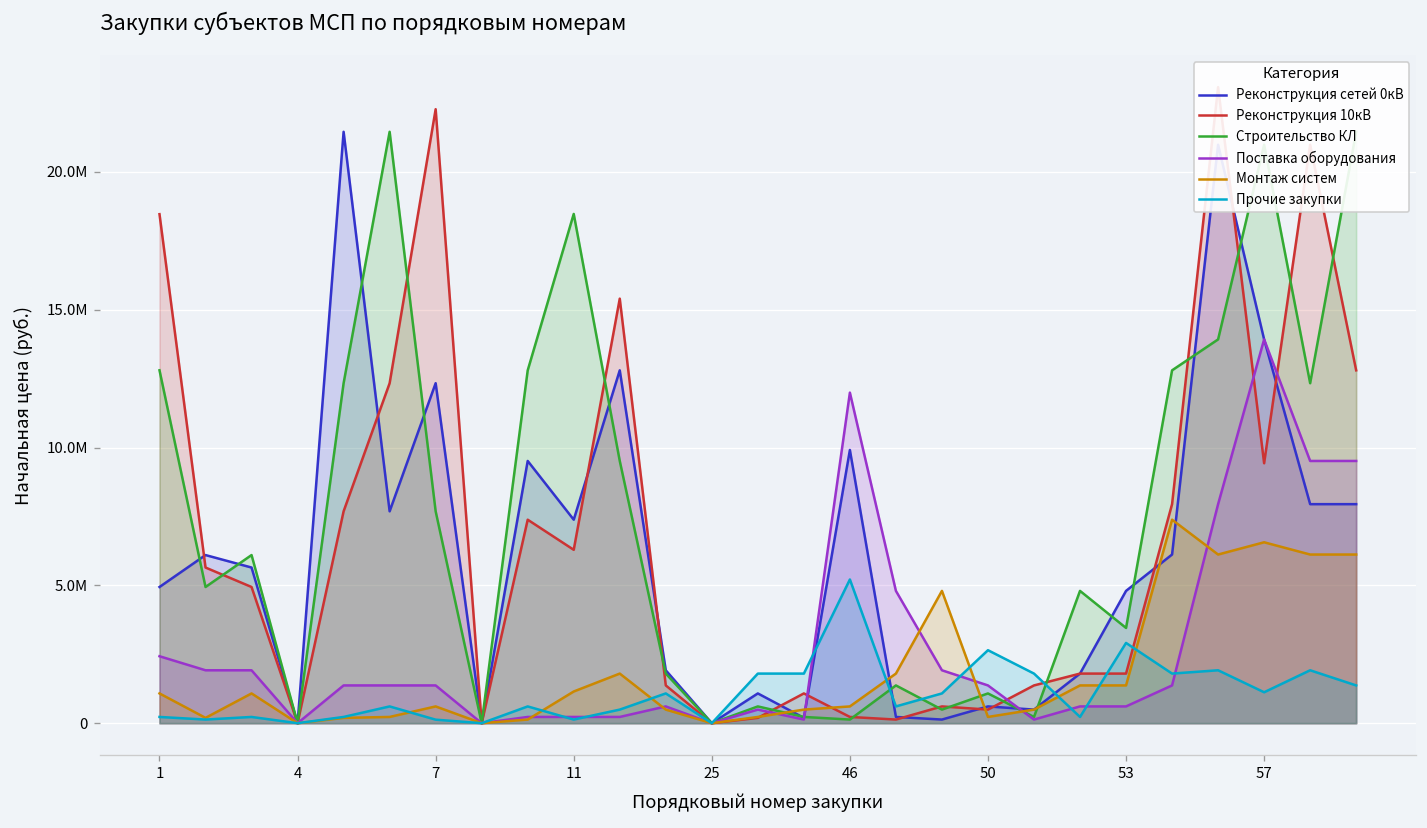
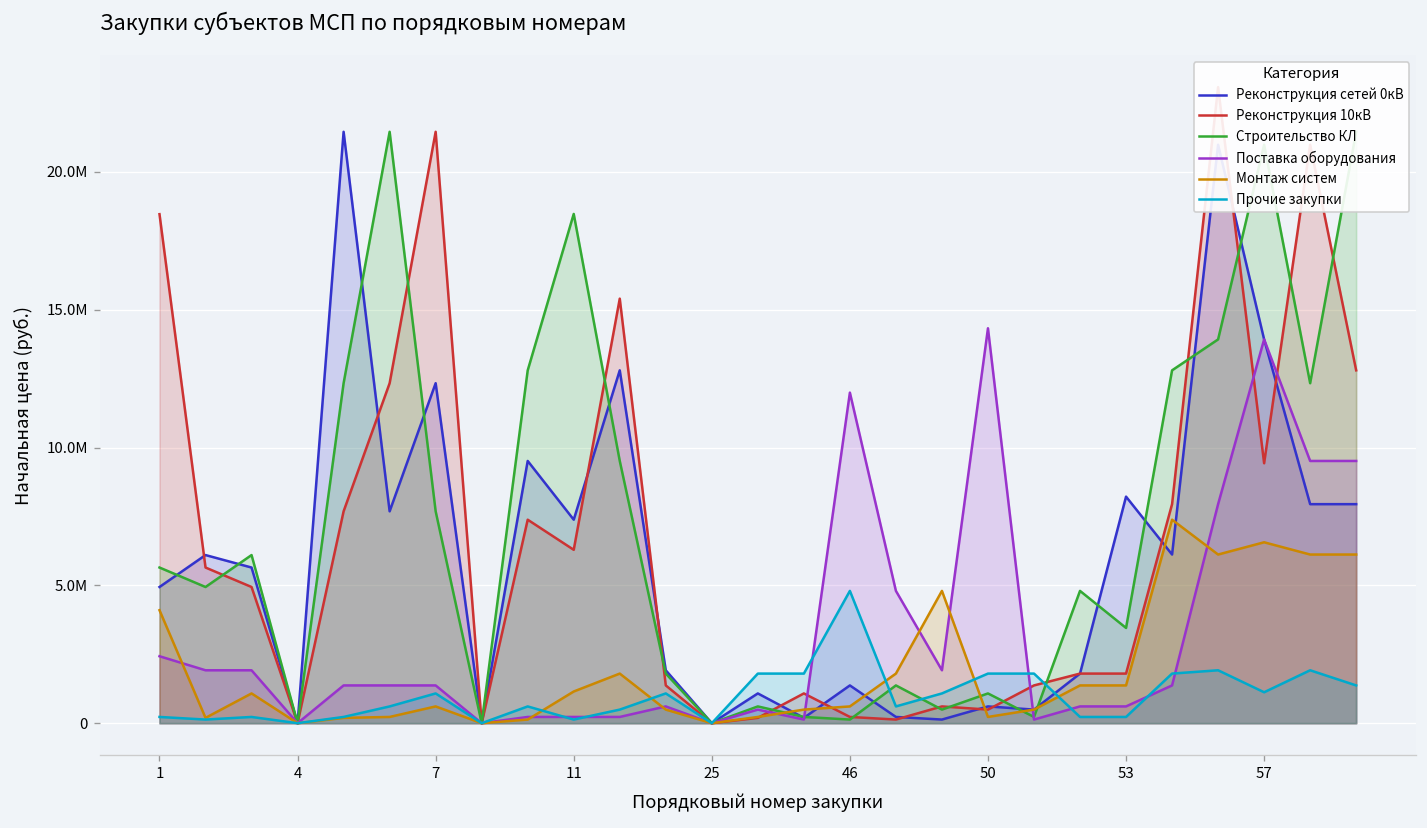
Строительство КЛ, 1: 12800000 -> 5600000
Монтаж систем, 1: 1100000 -> 4100000
Реконструкция 10кВ, 7: 22300000 -> 21500000
Прочие закупки, 7: 100000 -> 1100000
Реконструкция сетей 0кВ, 46: 9900000 -> 1400000
Прочие закупки, 46: 5200000 -> 4800000
Поставка оборудования, 50: 1400000 -> 14300000
Прочие закупки, 50: 2600000 -> 1800000
Реконструкция сетей 0кВ, 53: 4800000 -> 8200000
Прочие закупки, 53: 2900000 -> 200000
